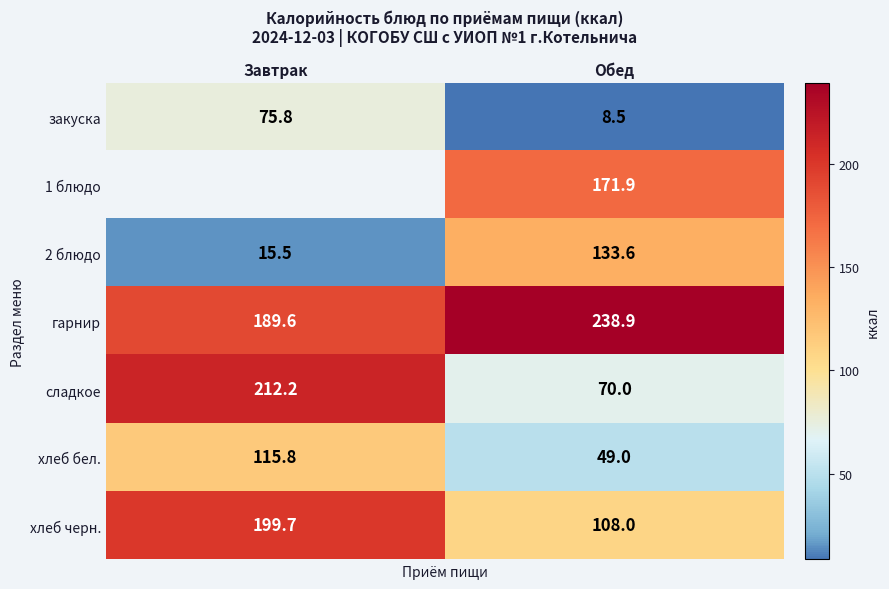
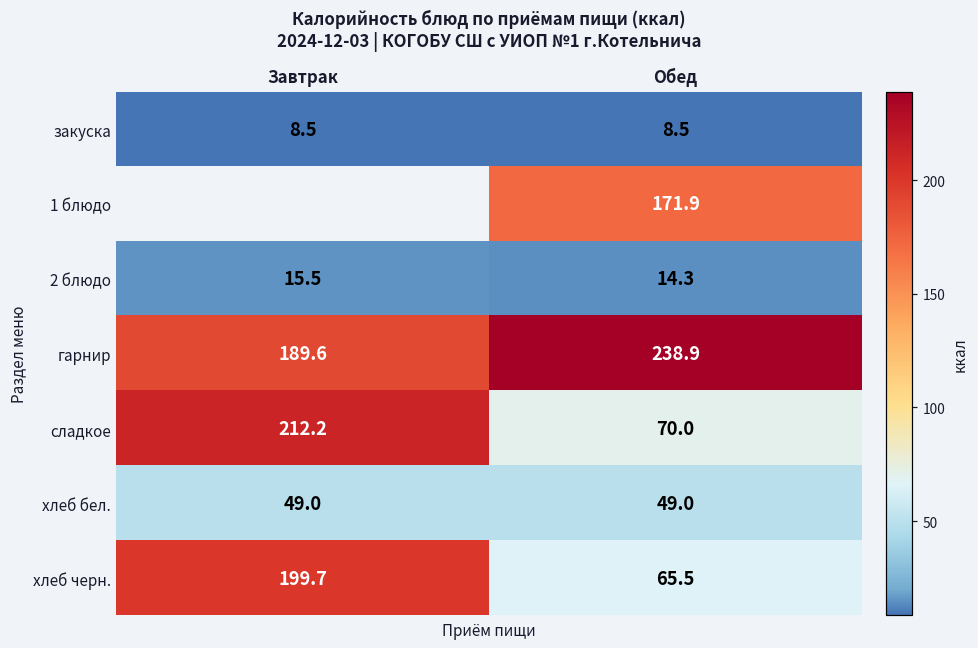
закуска, Завтрак: 75.8 -> 8.5
2 блюдо, Обед: 133.6 -> 14.3
хлеб бел., Завтрак: 115.8 -> 49.0
хлеб черн., Обед: 108.0 -> 65.5
